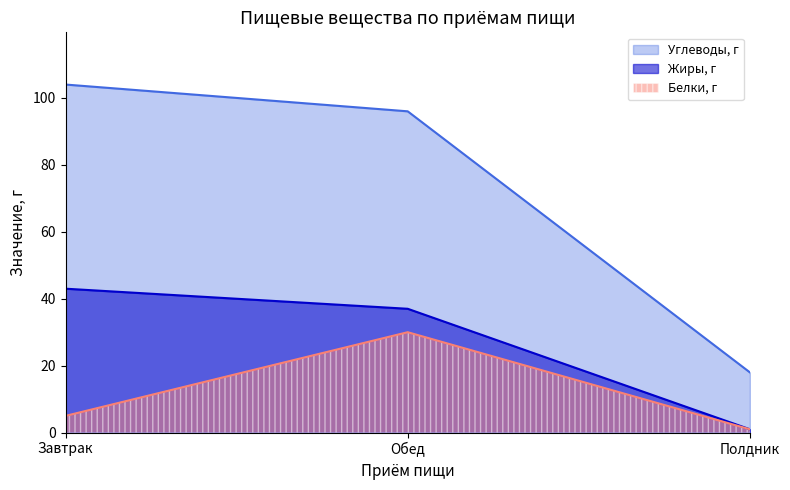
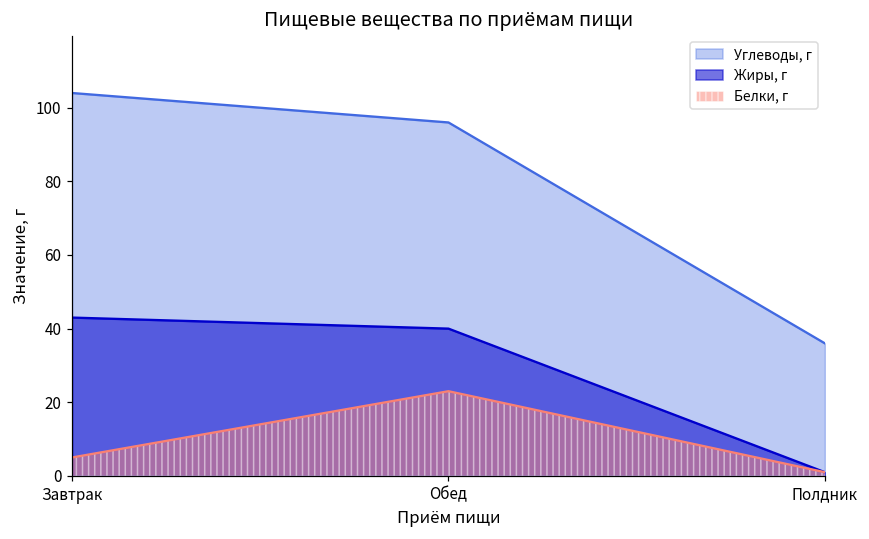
Жиры, г, Обед: 37 -> 40
Белки, г, Обед: 30 -> 23
Углеводы, г, Полдник: 18 -> 36
